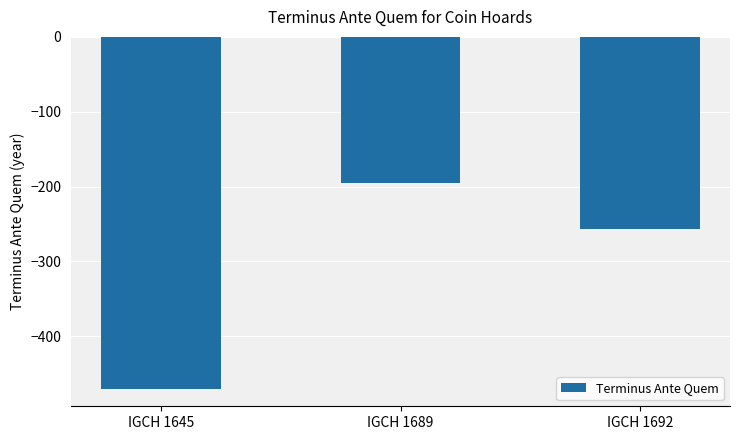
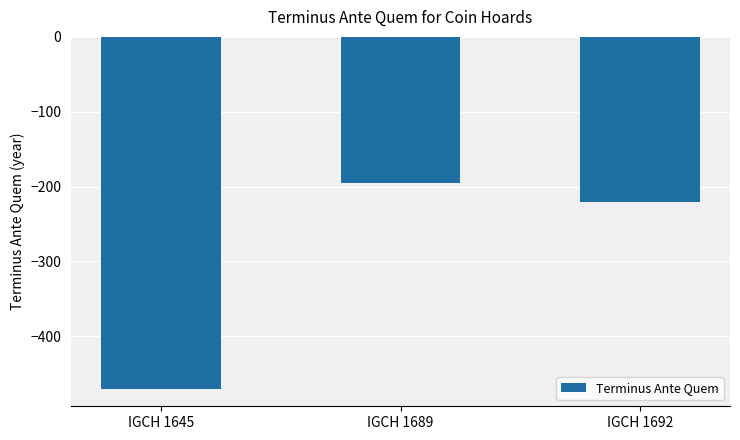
IGCH 1692: -260 -> -220
